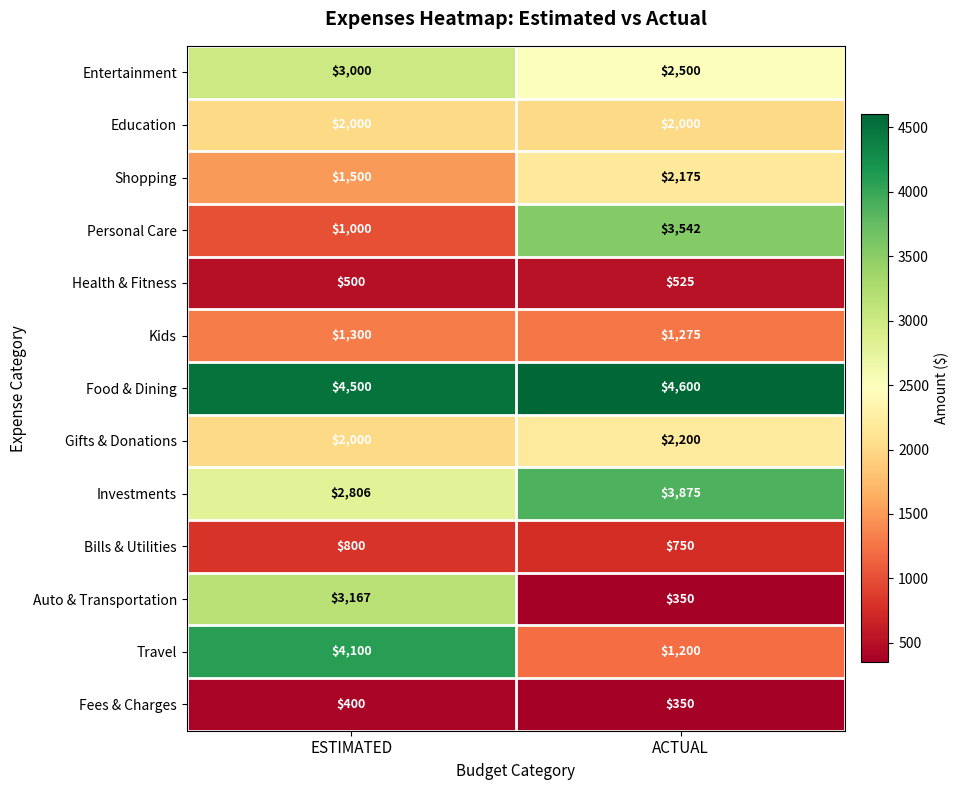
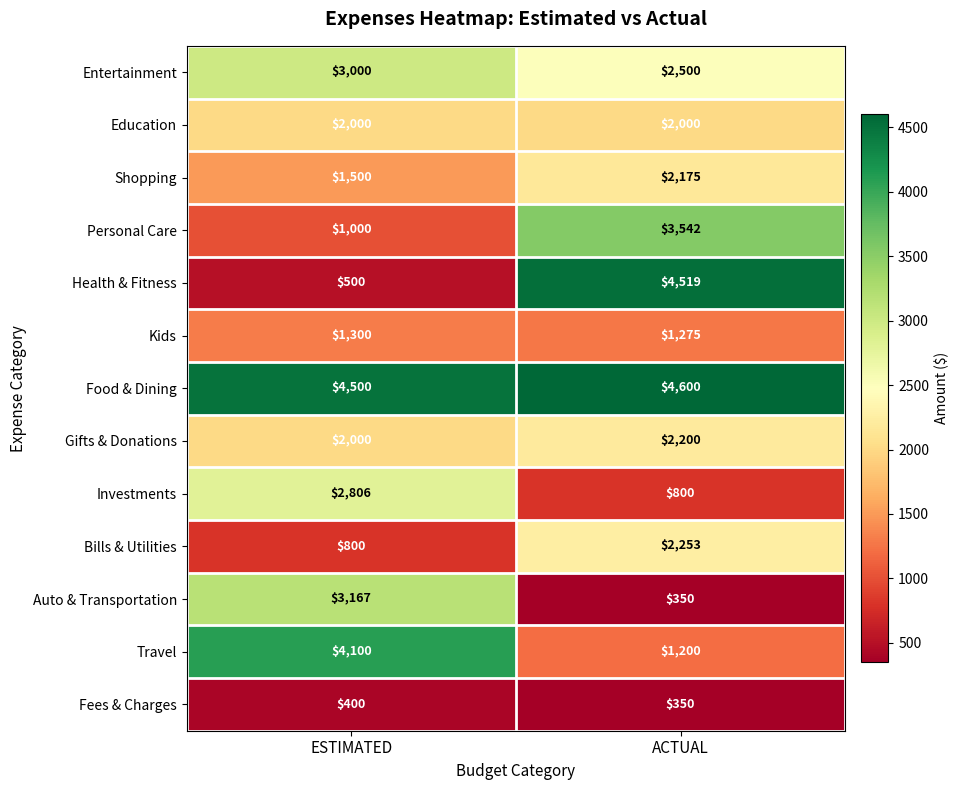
Health & Fitness, ACTUAL: $525 -> $4,519
Investments, ACTUAL: $3,875 -> $800
Bills & Utilities, ACTUAL: $750 -> $2,253
